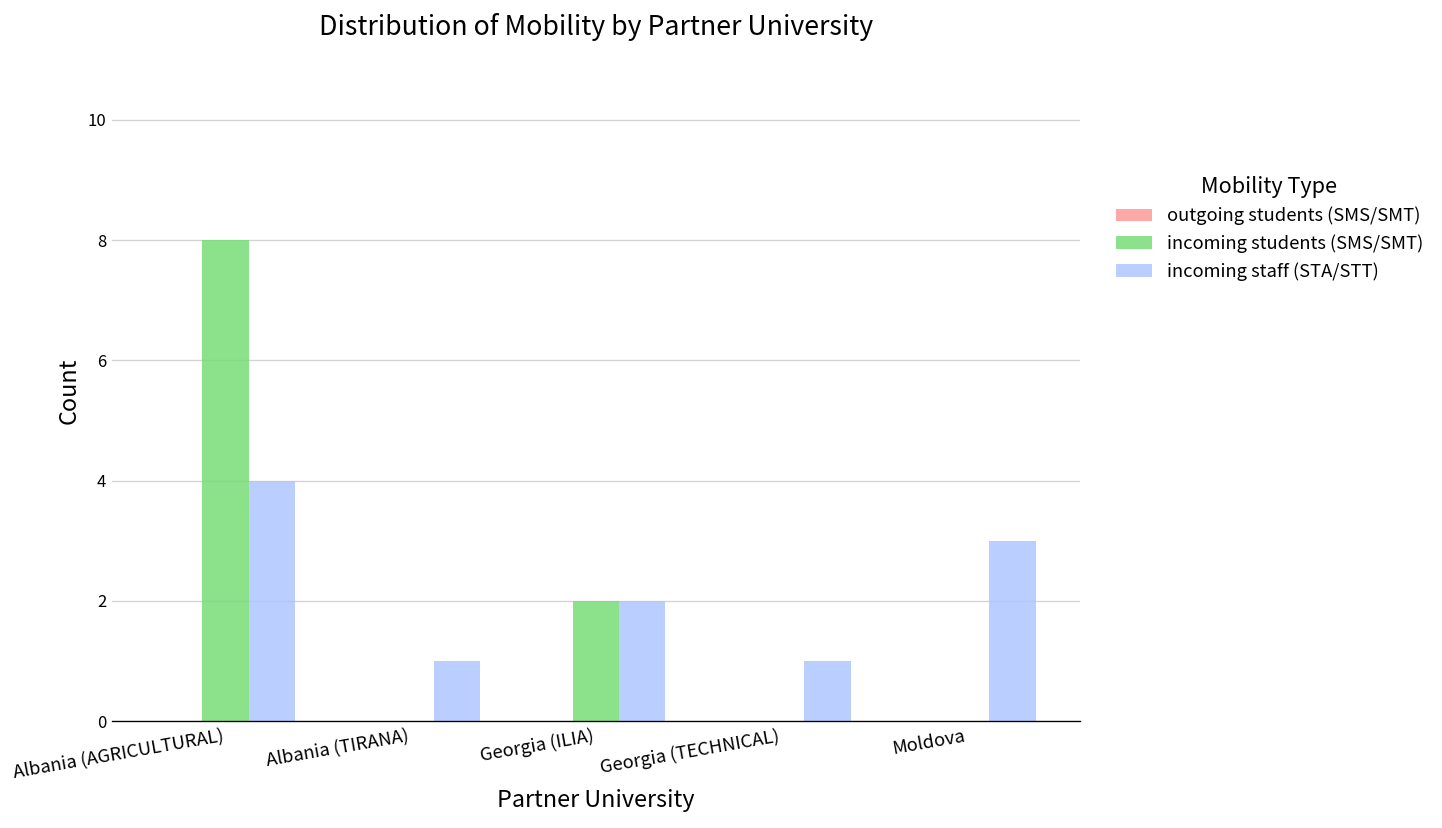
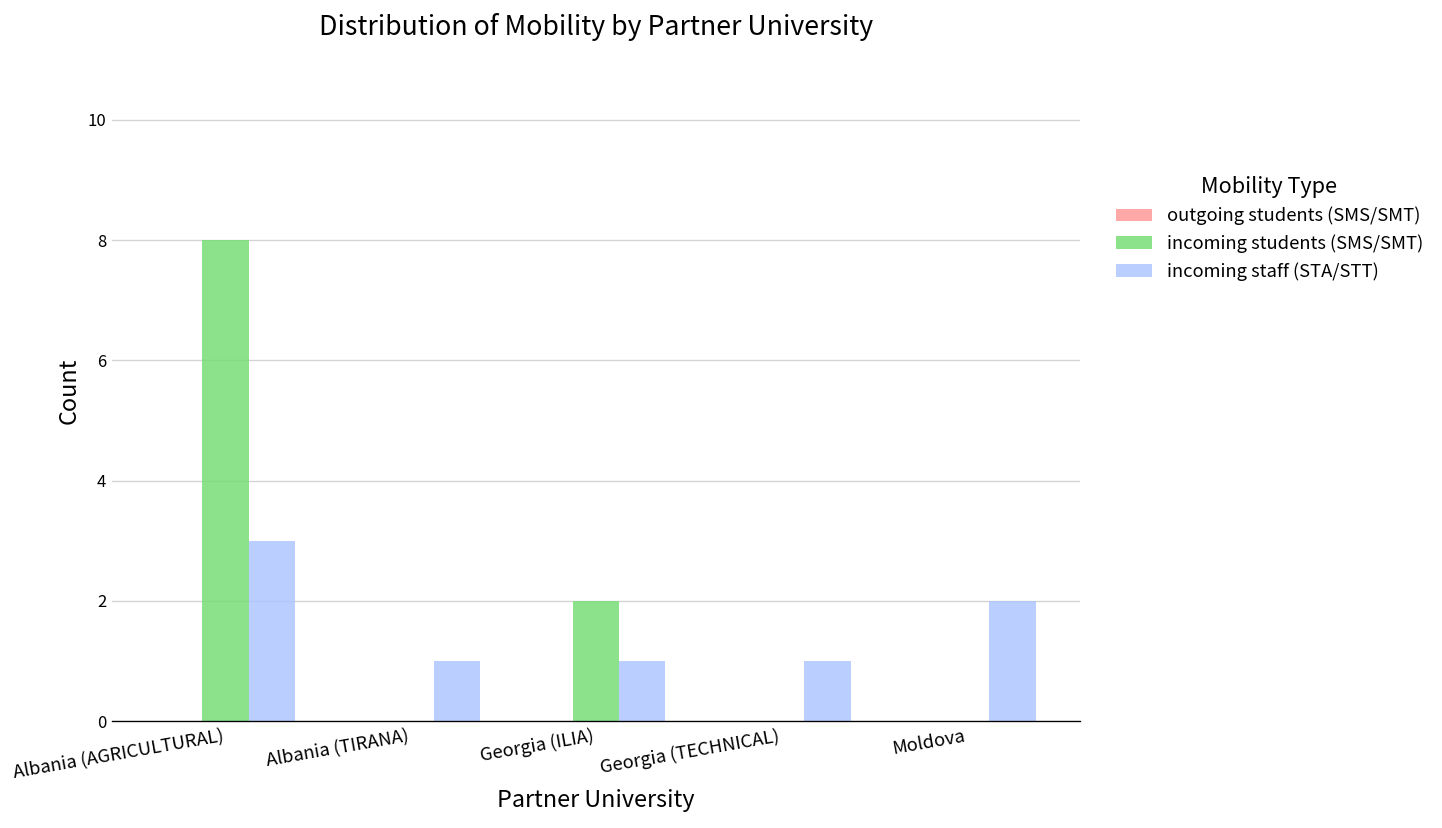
incoming staff (STA/STT), Albania (AGRICULTURAL): 4 -> 3
incoming staff (STA/STT), Georgia (ILIA): 2 -> 1
incoming staff (STA/STT), Moldova: 3 -> 2
